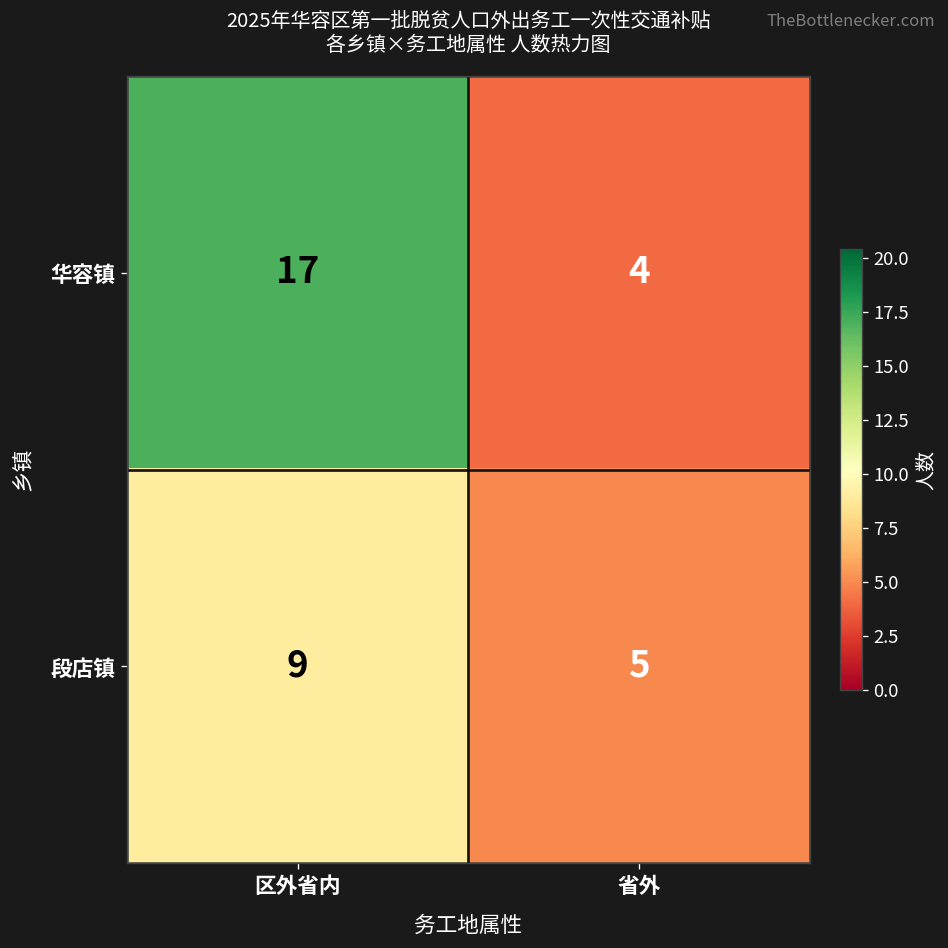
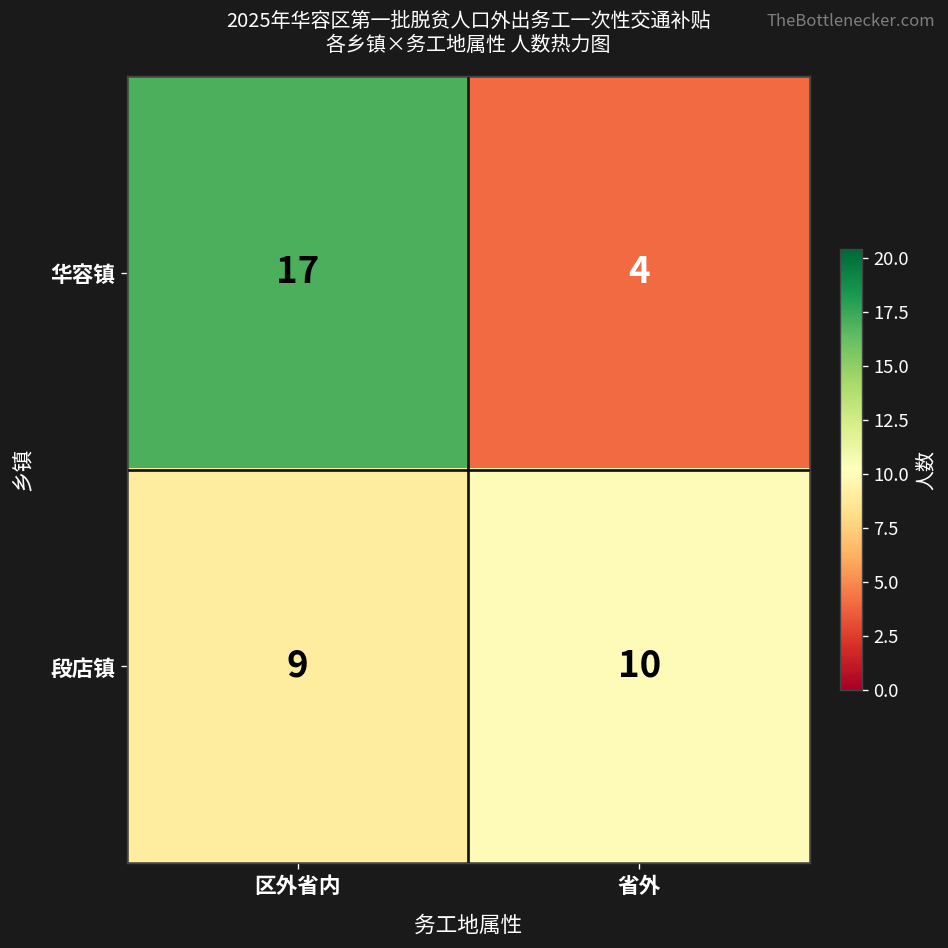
段店镇, 省外: 5 -> 10
